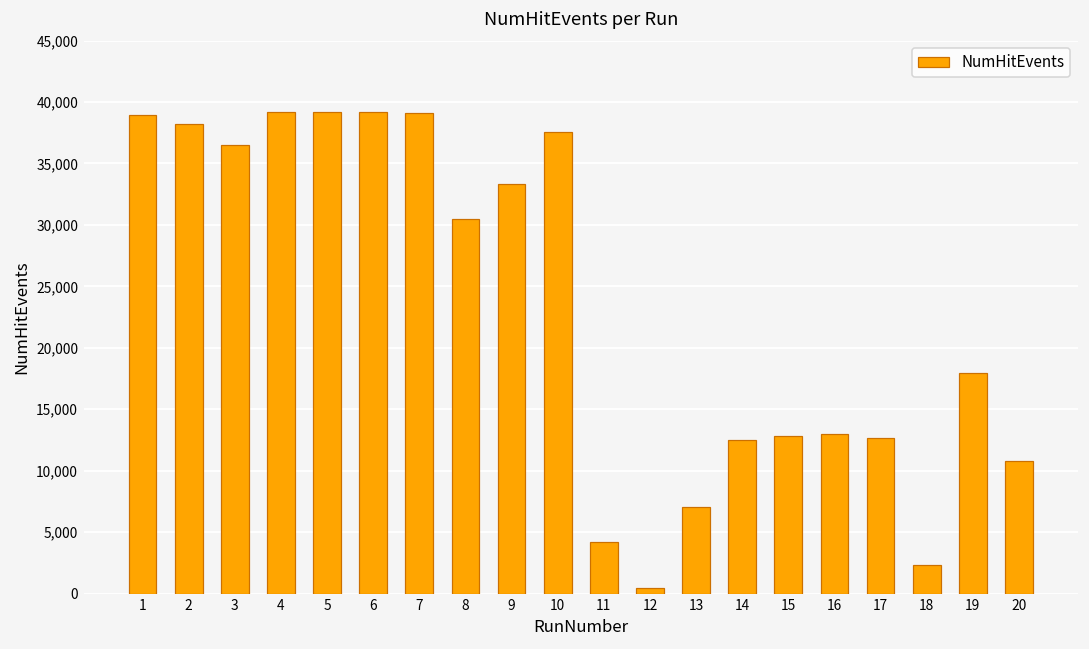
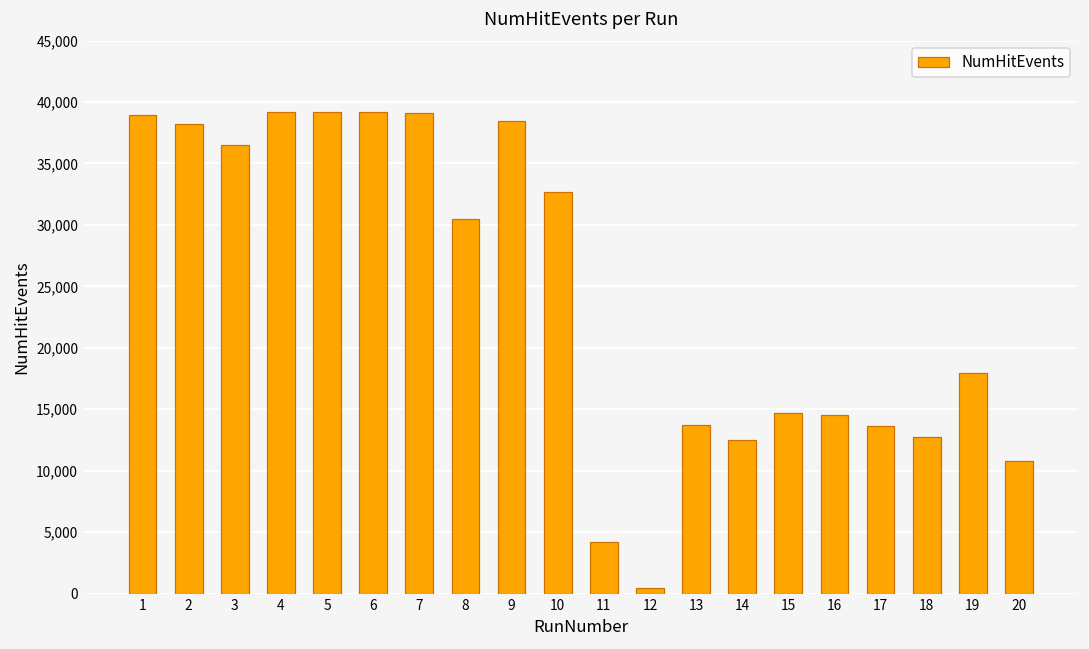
9: 33,400 -> 38,400
10: 37,600 -> 32,700
13: 7,100 -> 13,700
15: 12,800 -> 14,700
16: 13,000 -> 14,600
17: 12,700 -> 13,700
18: 2,300 -> 12,700
